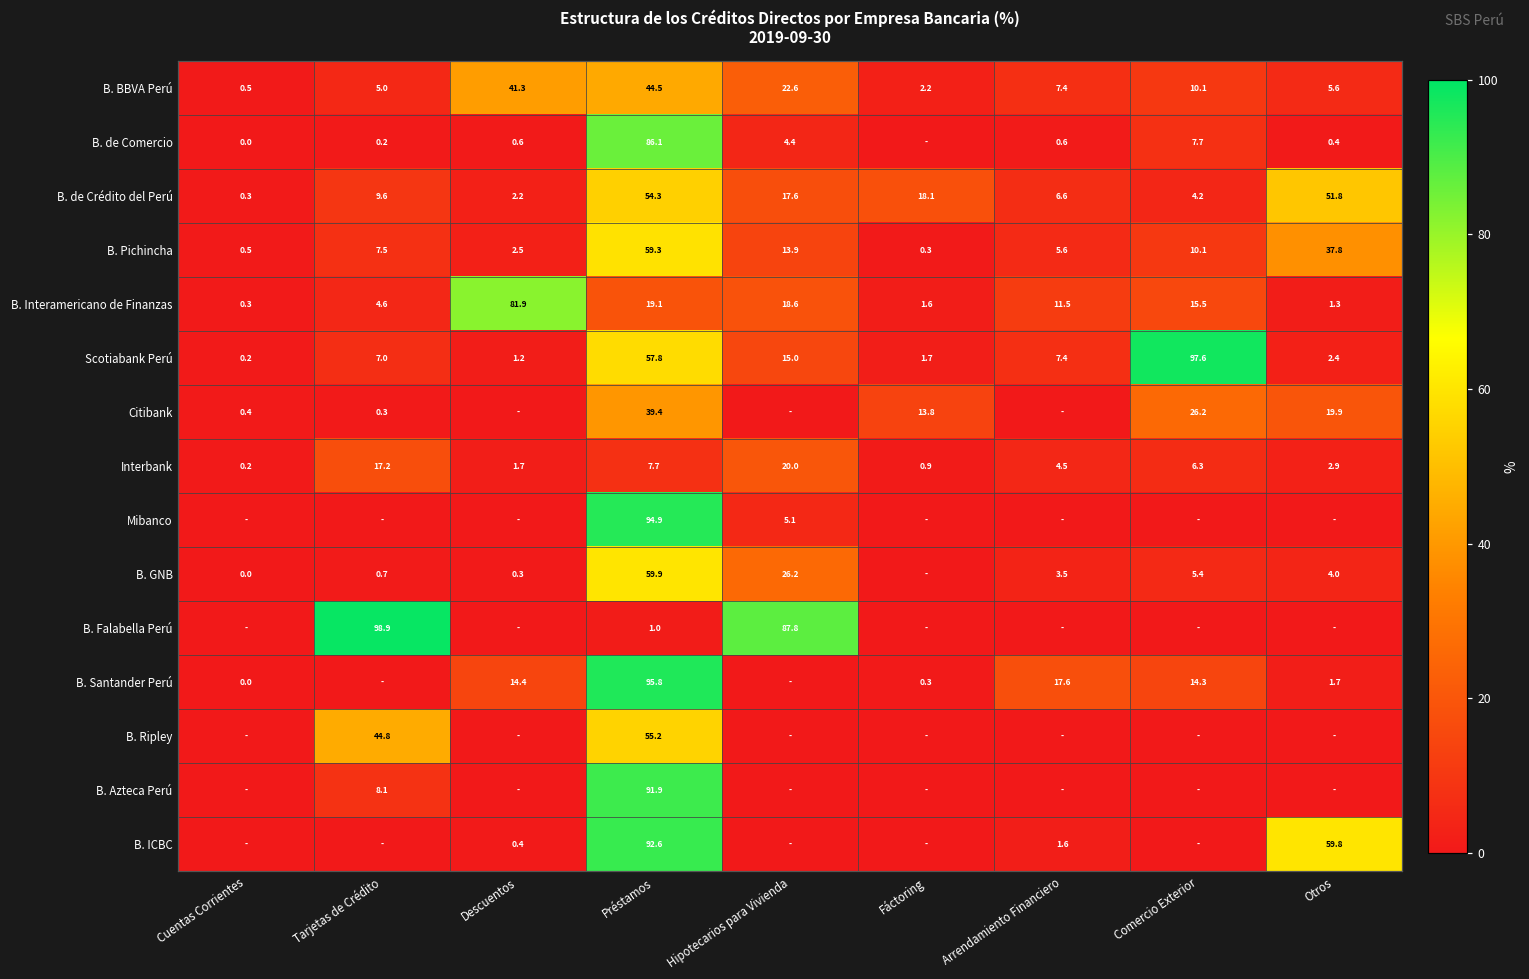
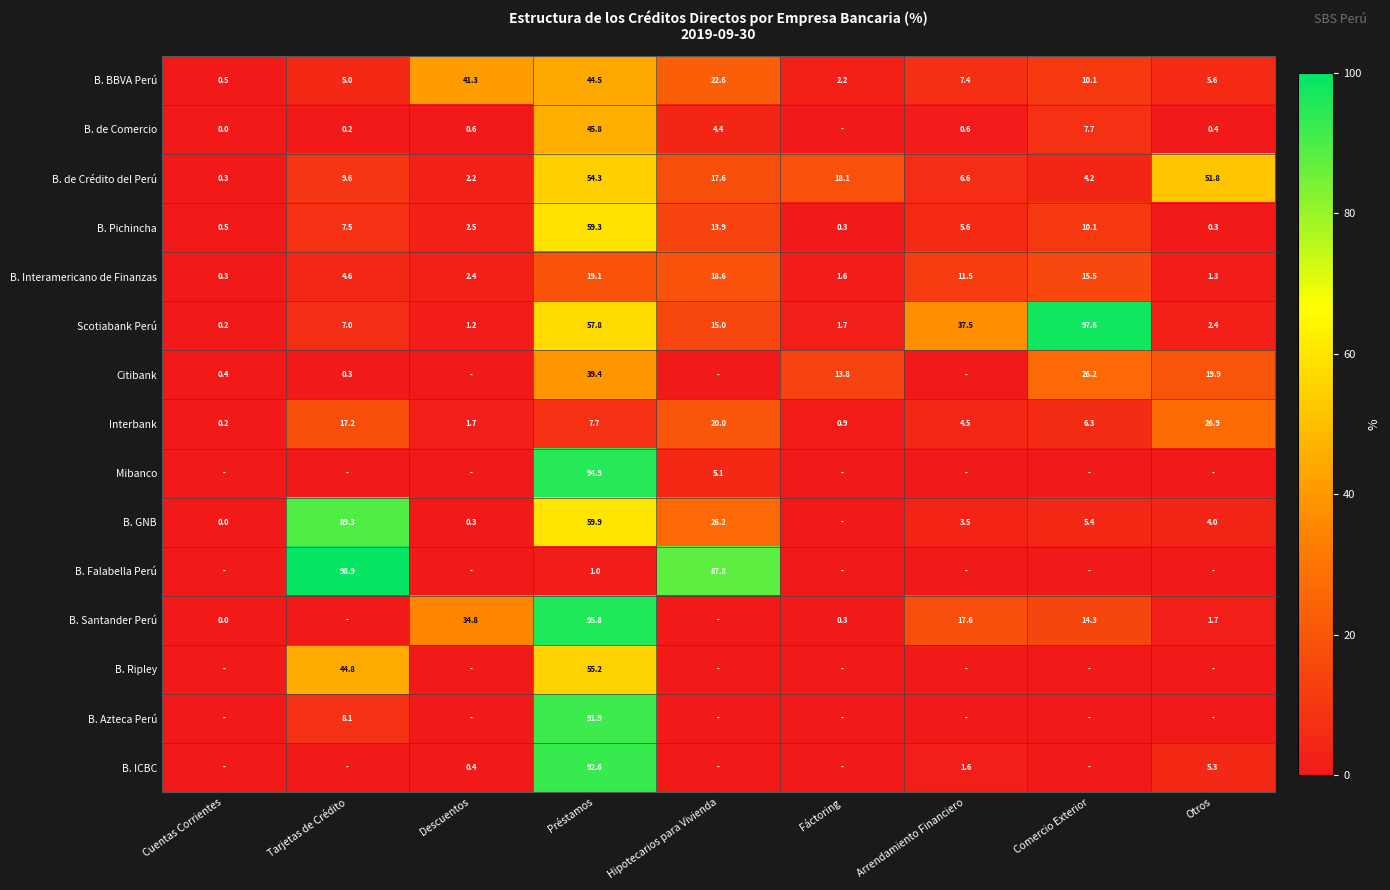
B. de Comercio, Préstamos: 86.1 -> 45.8
B. Pichincha, Otros: 37.8 -> 0.3
B. Interamericano de Finanzas, Descuentos: 81.9 -> 2.4
Scotiabank Perú, Arrendamiento Financiero: 7.4 -> 37.5
Interbank, Otros: 2.9 -> 26.9
B. GNB, Tarjetas de Crédito: 0.7 -> 89.3
B. Santander Perú, Descuentos: 14.4 -> 34.8
B. ICBC, Otros: 59.8 -> 5.3
